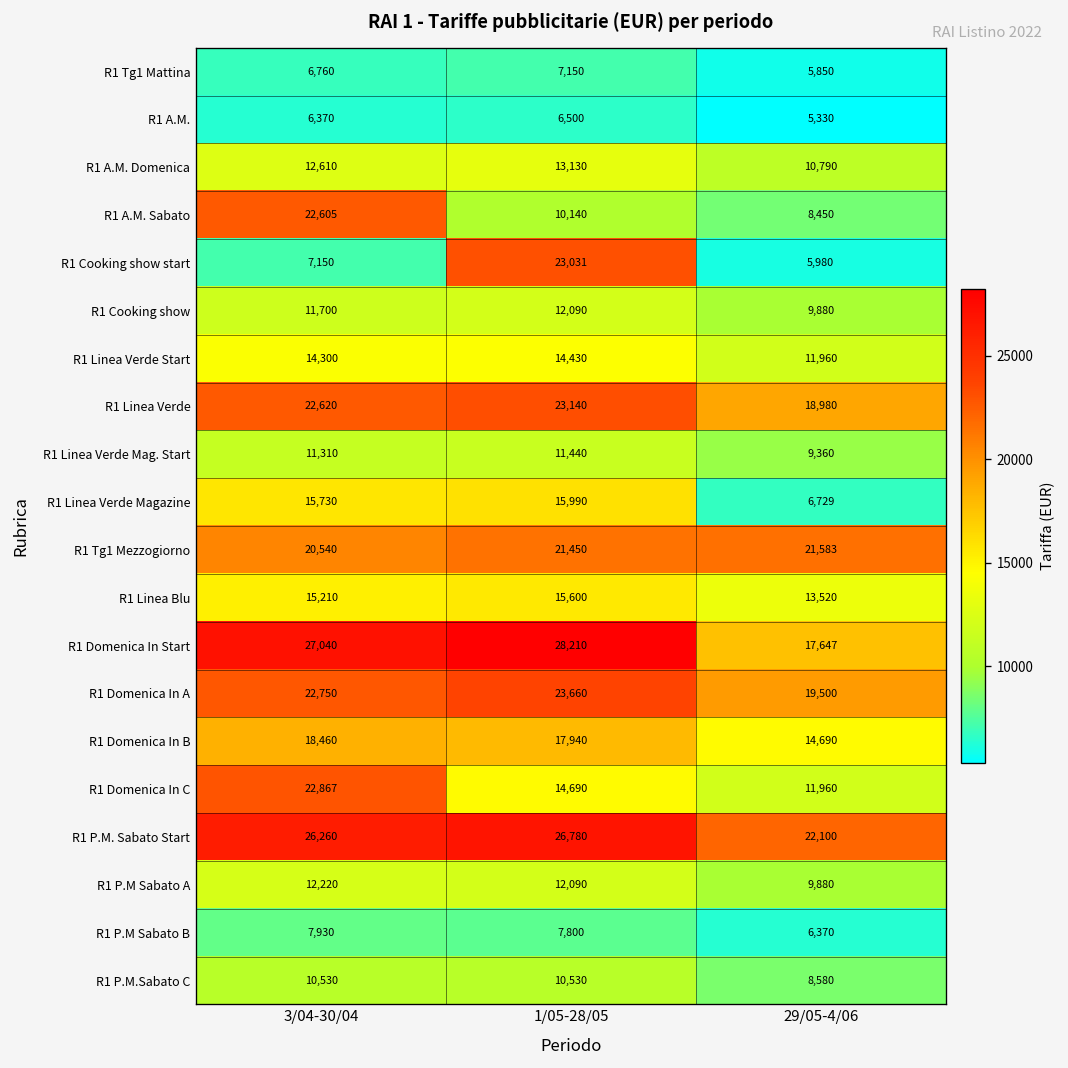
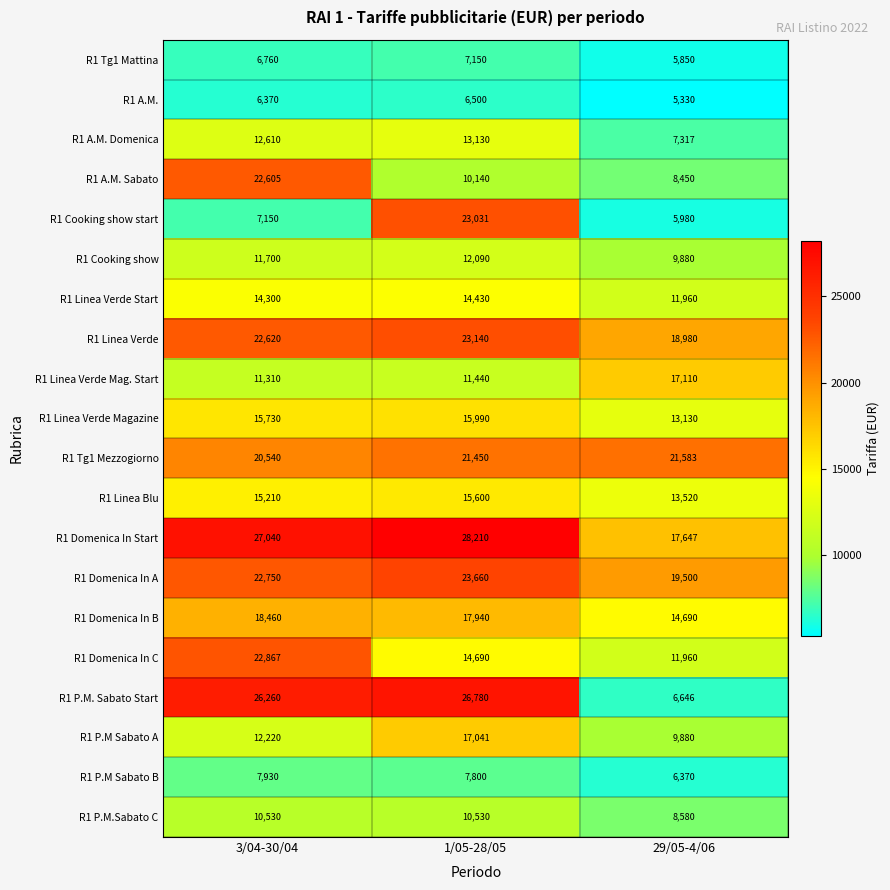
R1 A.M. Domenica, 29/05-4/06: 10,790 -> 7,317
R1 Linea Verde Mag. Start, 29/05-4/06: 9,360 -> 17,110
R1 Linea Verde Magazine, 29/05-4/06: 6,729 -> 13,130
R1 P.M. Sabato Start, 29/05-4/06: 22,100 -> 6,646
R1 P.M Sabato A, 1/05-28/05: 12,090 -> 17,041
